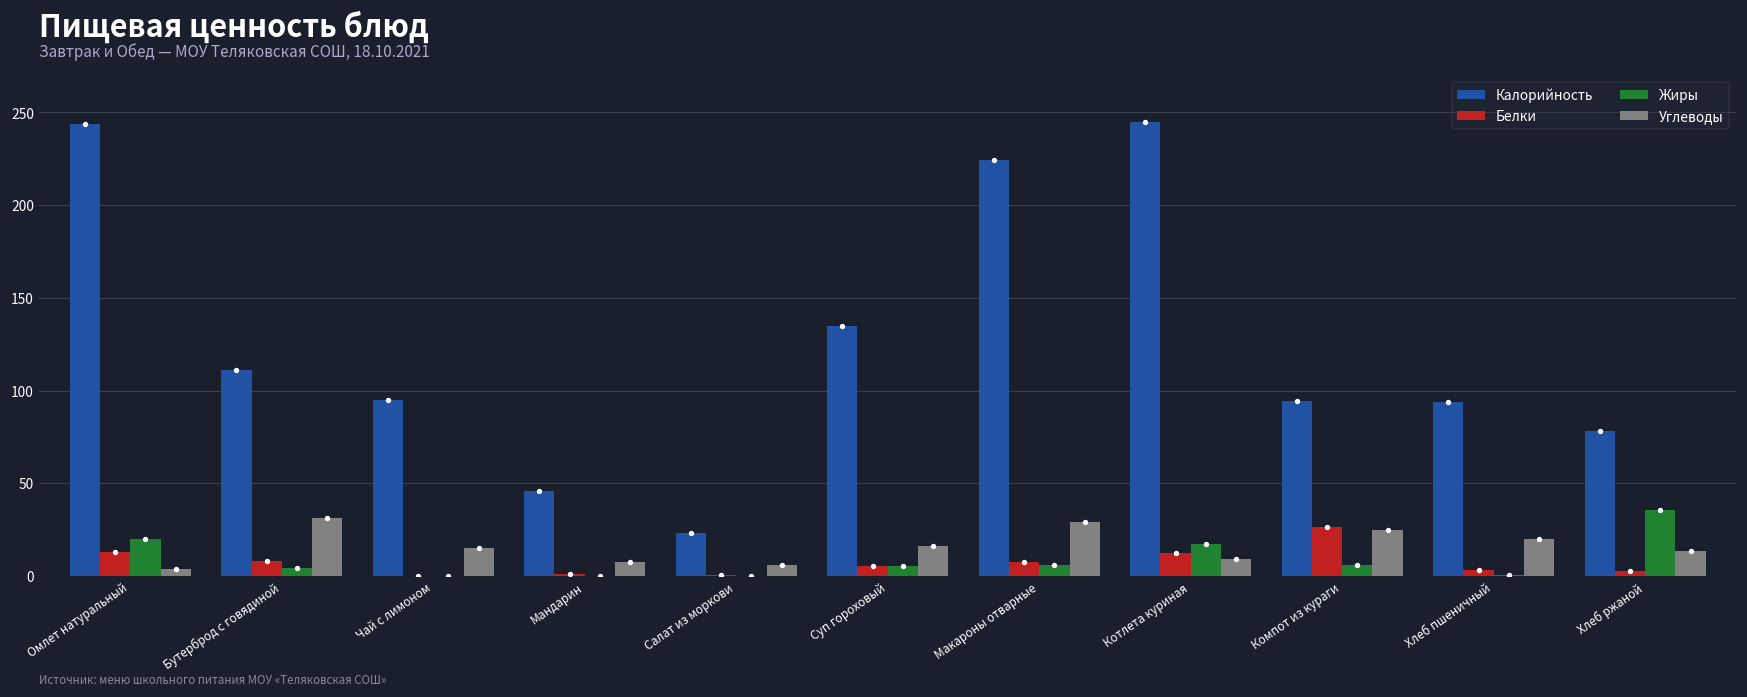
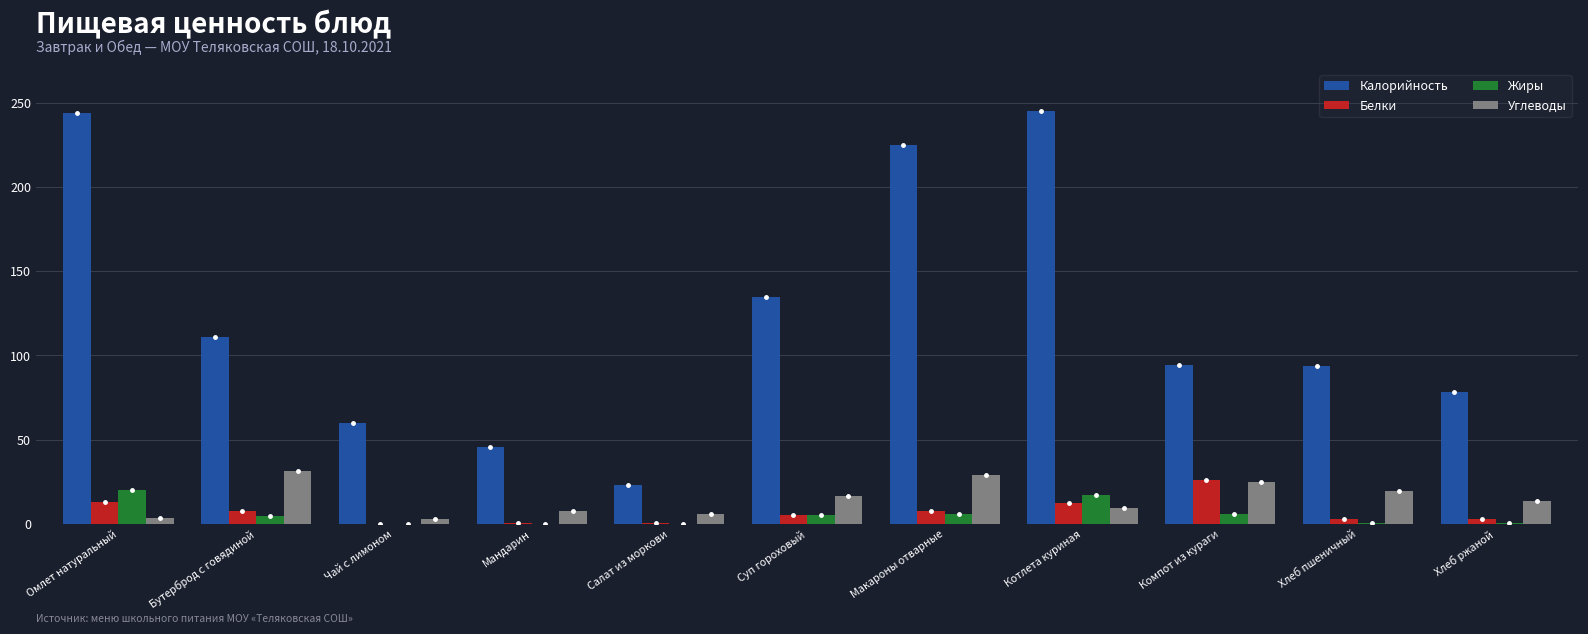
Калорийность, Чай с лимоном: 95 -> 60
Углеводы, Чай с лимоном: 15 -> 3
Жиры, Хлеб ржаной: 36 -> 0
